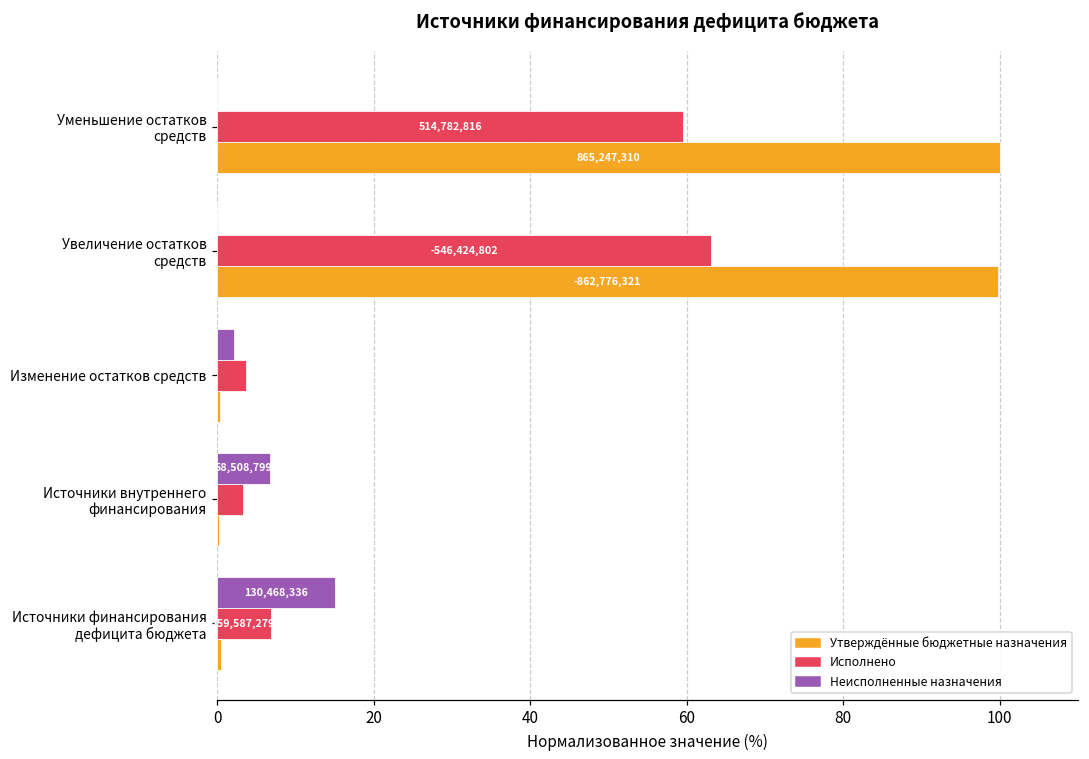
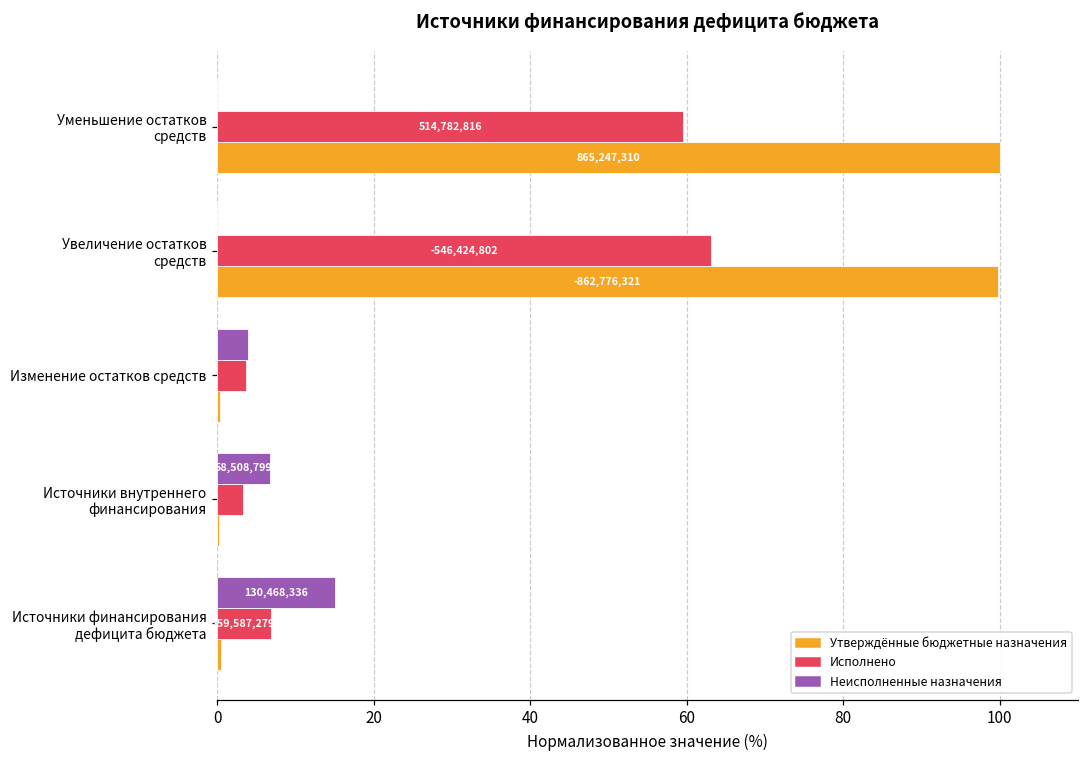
Неисполненные назначения, Изменение остатков средств: 2 -> 4
